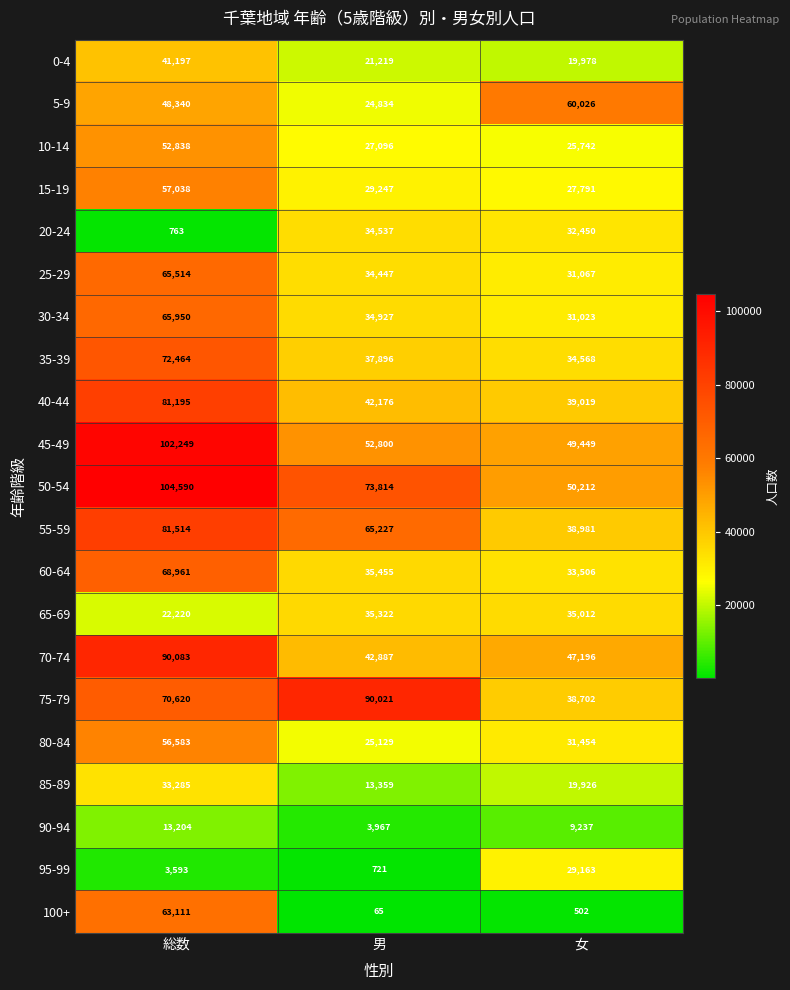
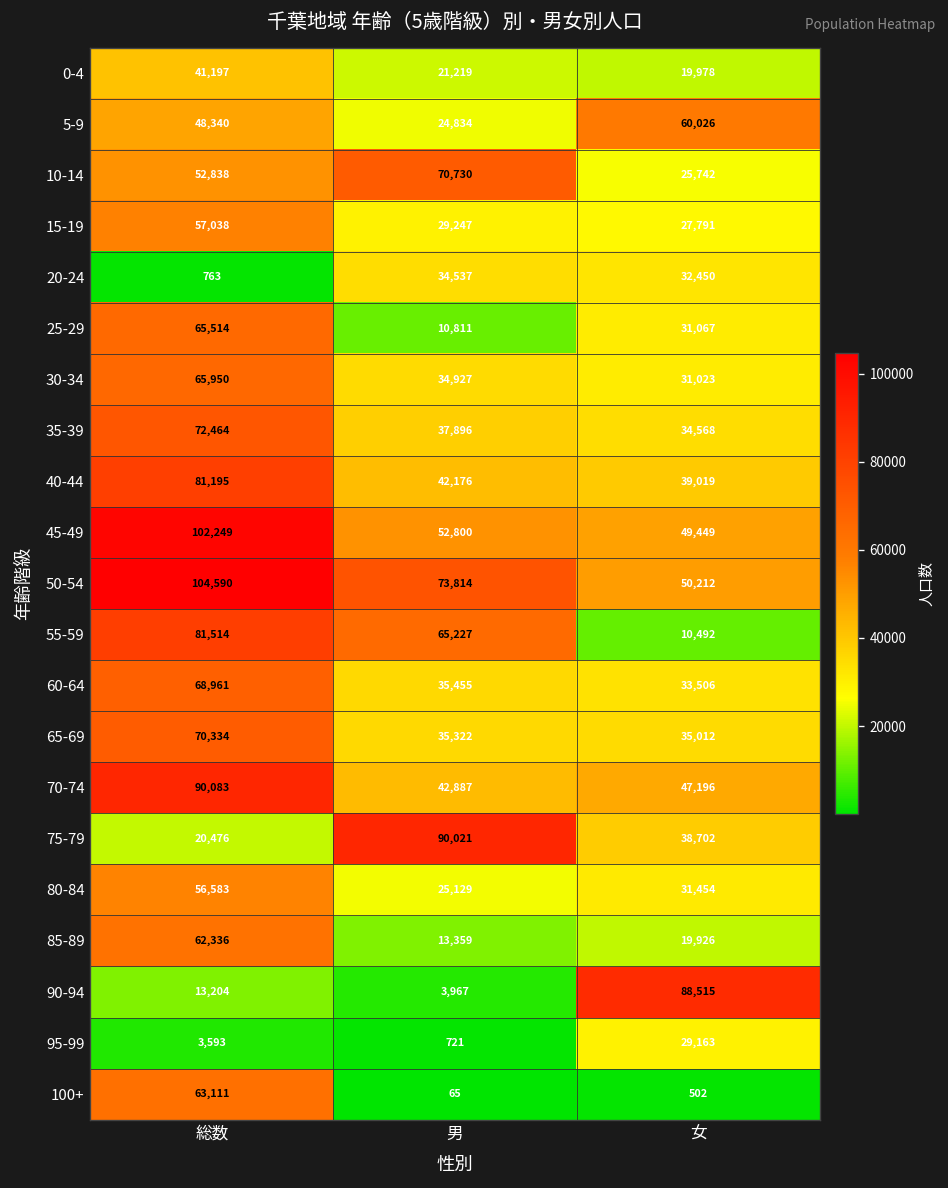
10-14, 男: 27,096 -> 70,730
25-29, 男: 34,447 -> 10,811
55-59, 女: 38,981 -> 10,492
65-69, 総数: 22,220 -> 70,334
75-79, 総数: 70,620 -> 20,476
85-89, 総数: 33,285 -> 62,336
90-94, 女: 9,237 -> 88,515
